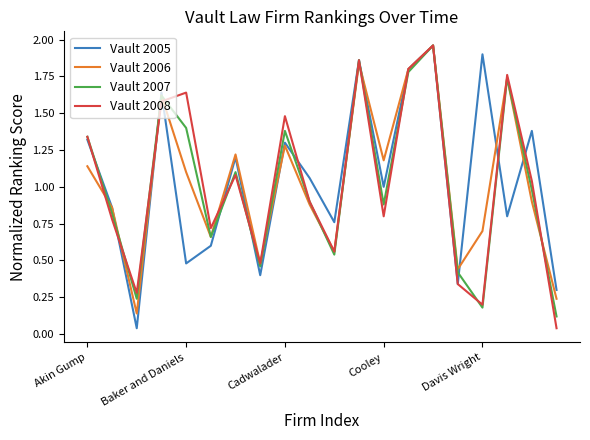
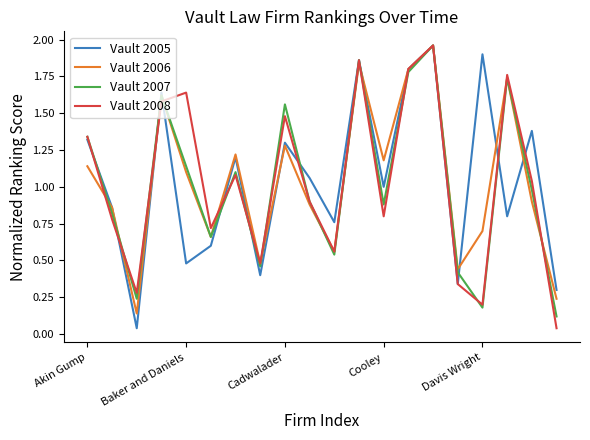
Vault 2007, Baker and Daniels: 1.40 -> 1.14
Vault 2007, Cadwalader: 1.38 -> 1.56
